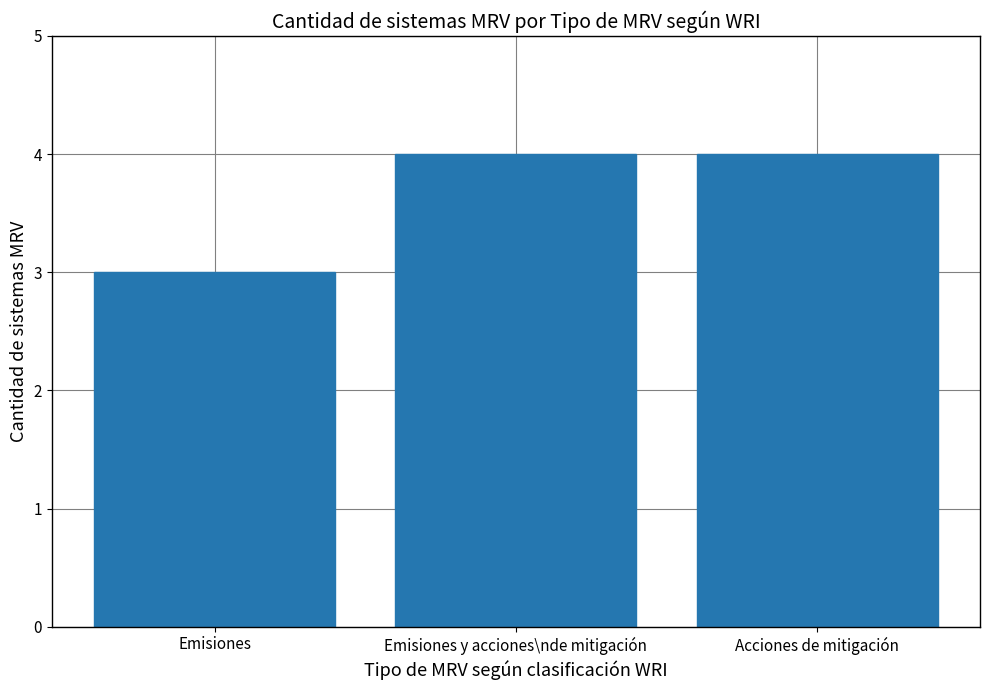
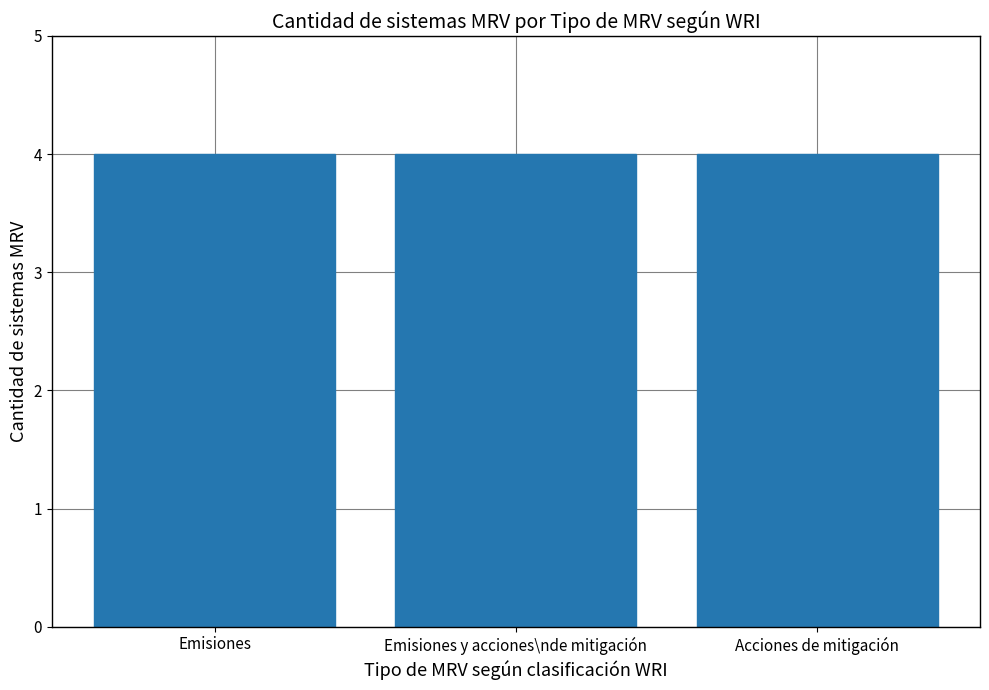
Emisiones: 3 -> 4
